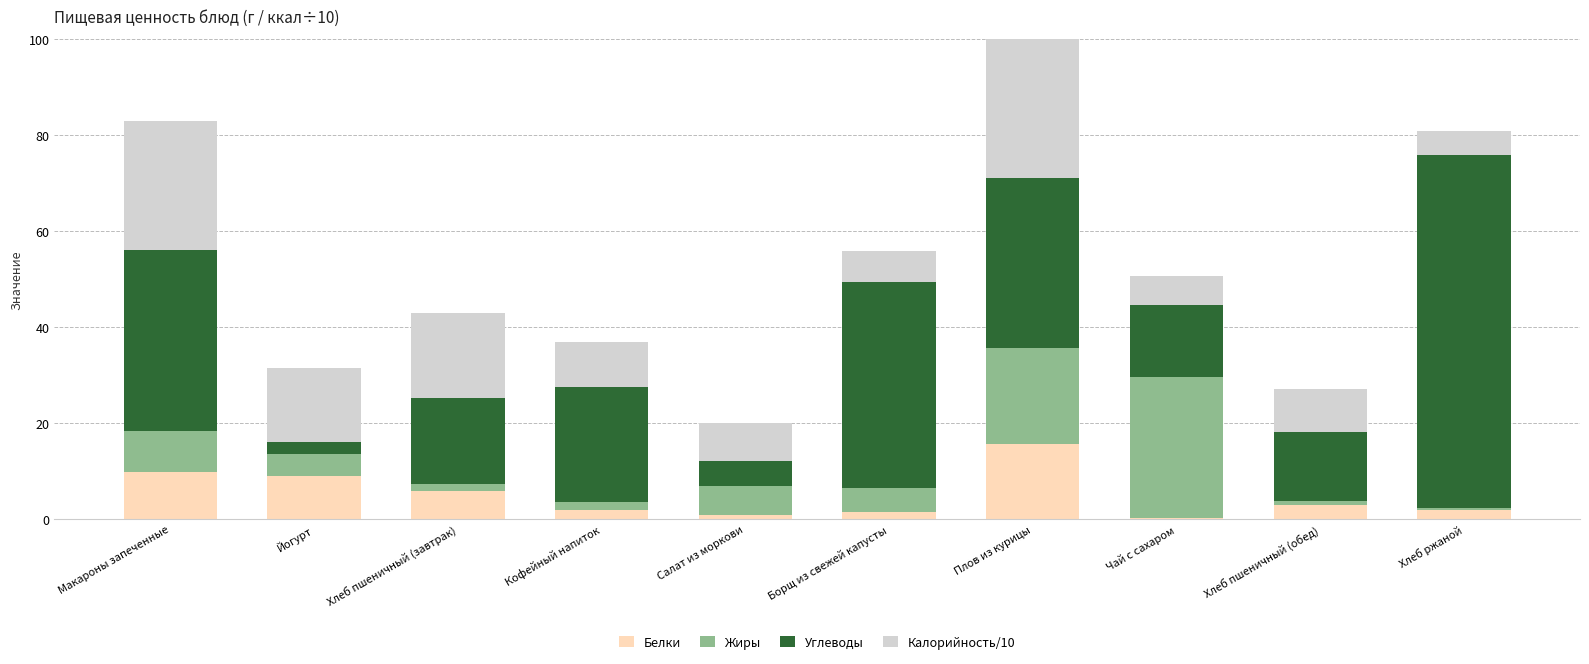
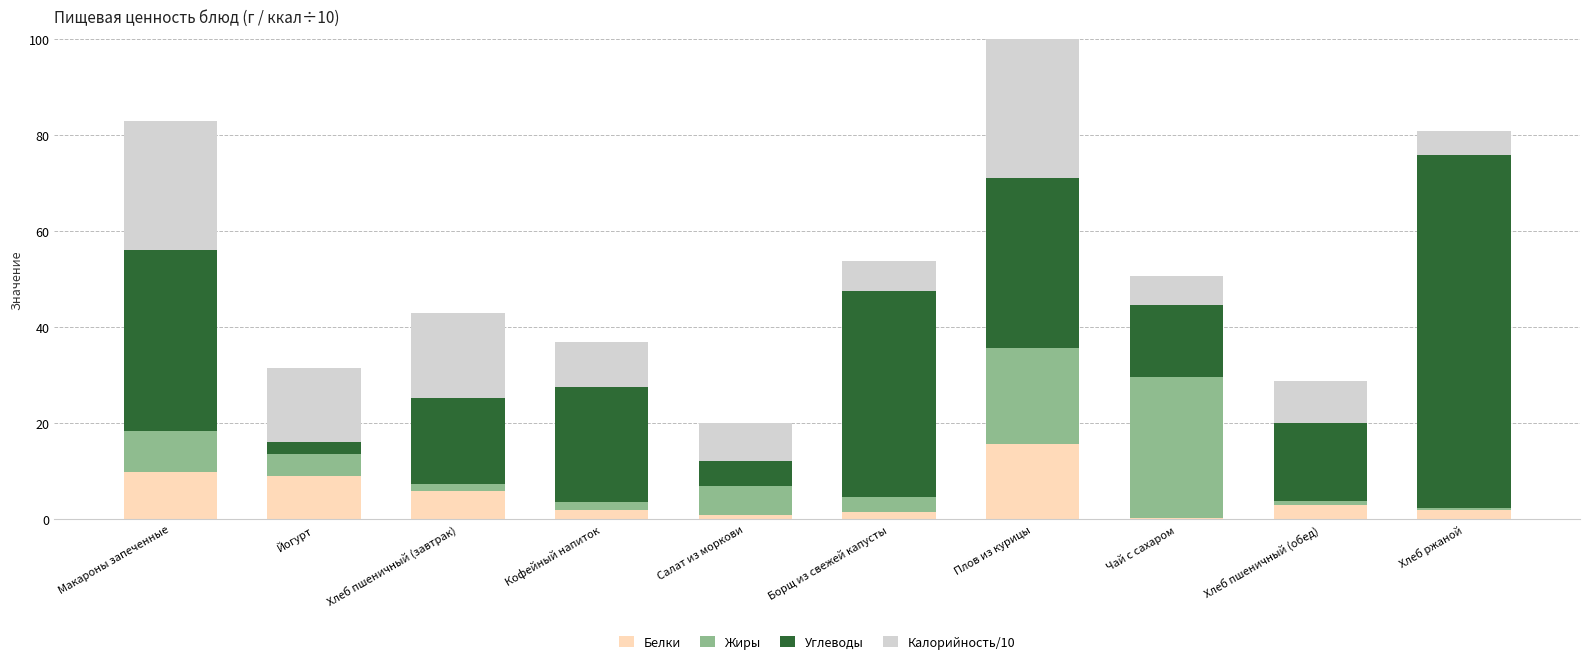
Жиры, Борщ из свежей капусты: 5 -> 3
Углеводы, Хлеб пшеничный (обед): 15 -> 16
